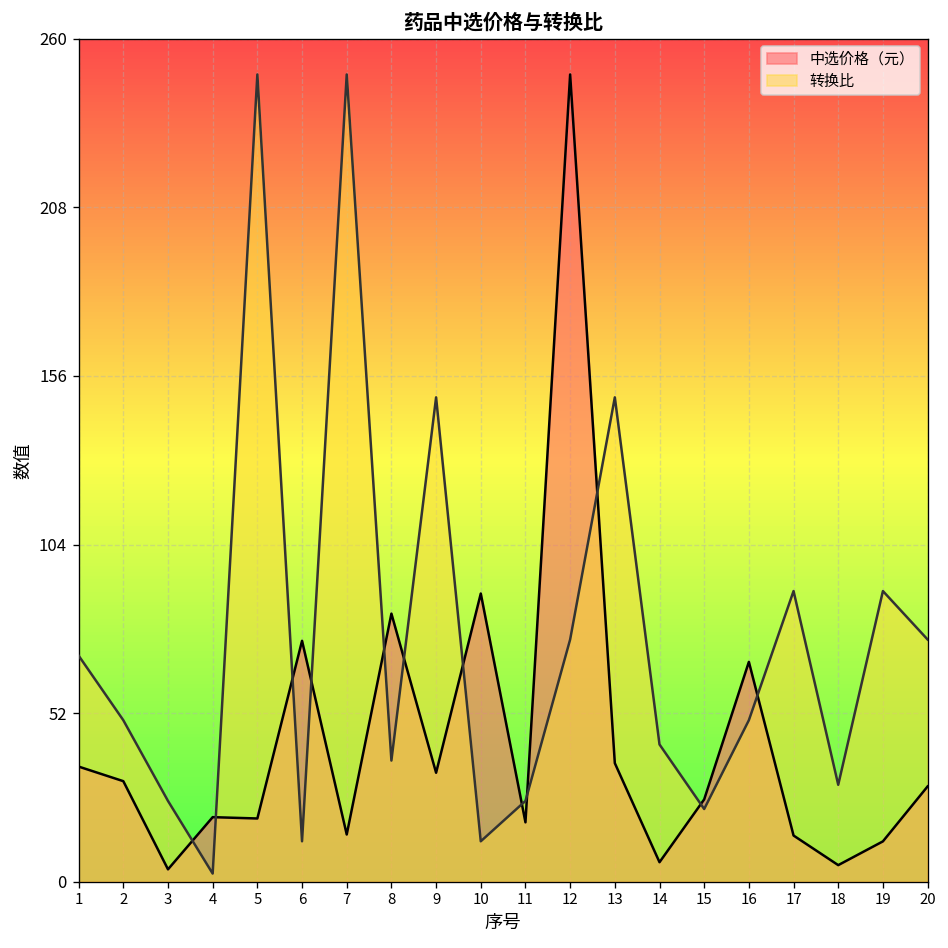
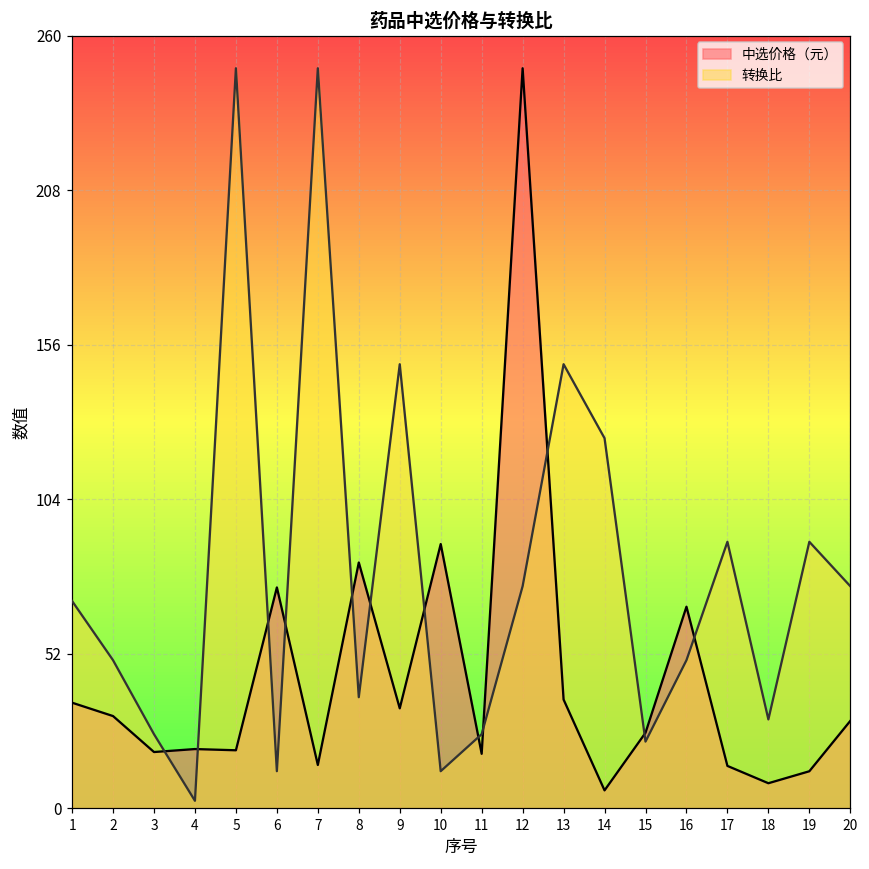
中选价格（元）, 3: 4 -> 19
转换比, 14: 42 -> 125
中选价格（元）, 18: 5 -> 8
